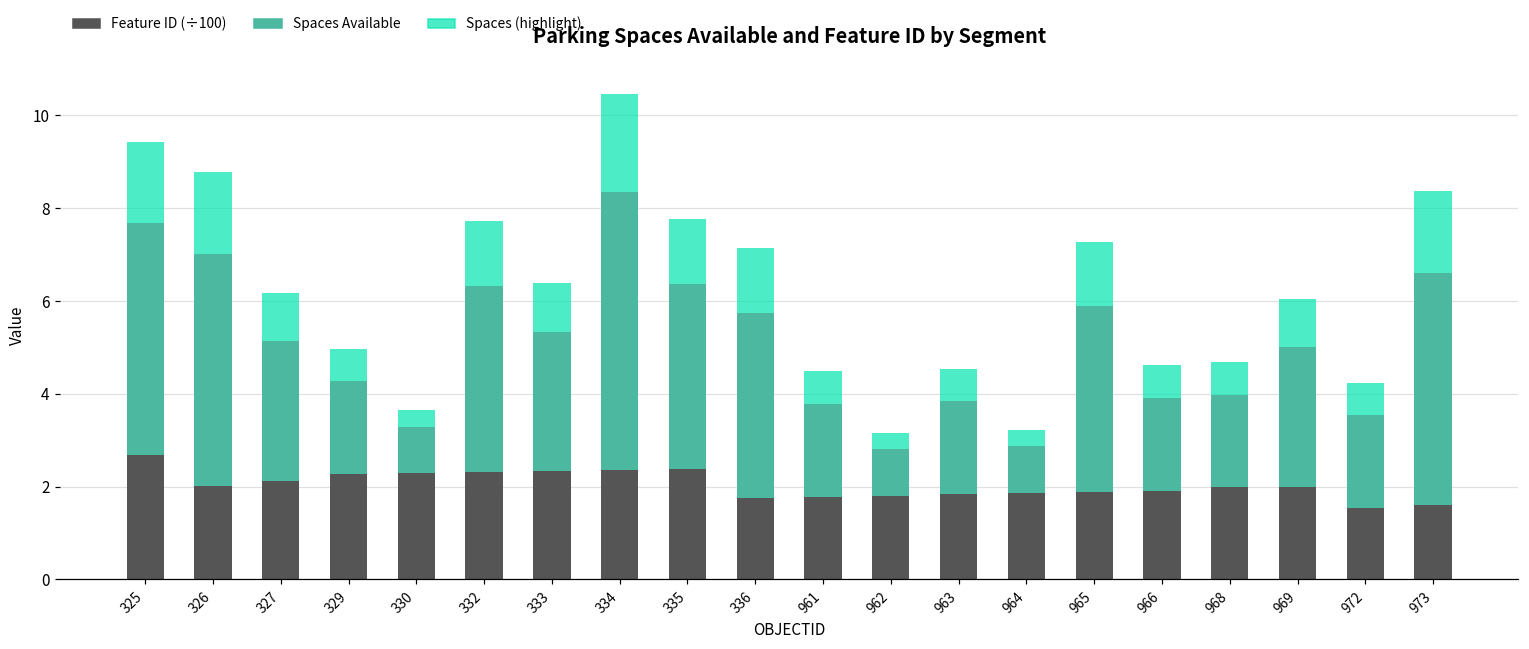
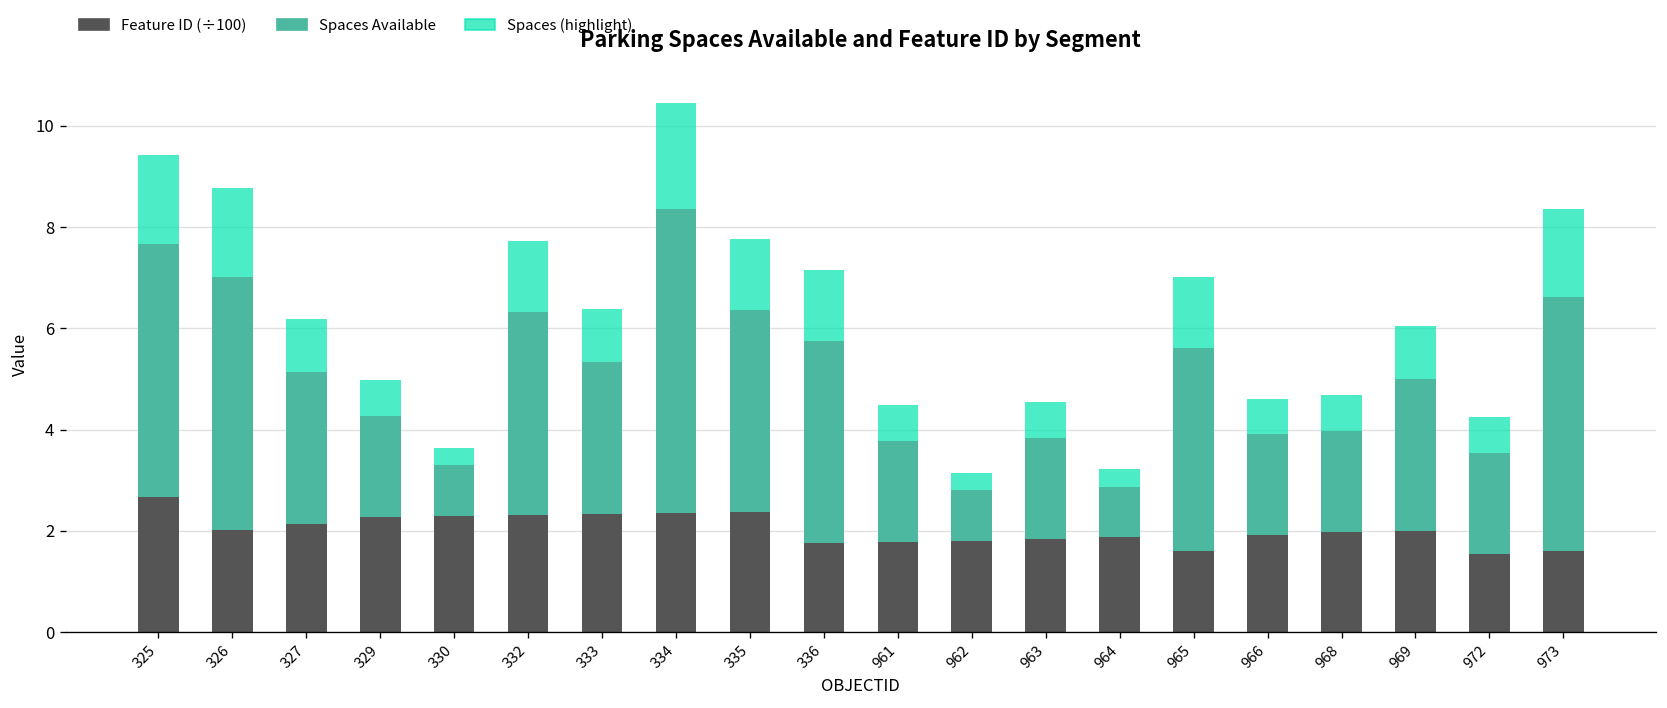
Feature ID (÷100), 965: 1.9 -> 1.6
